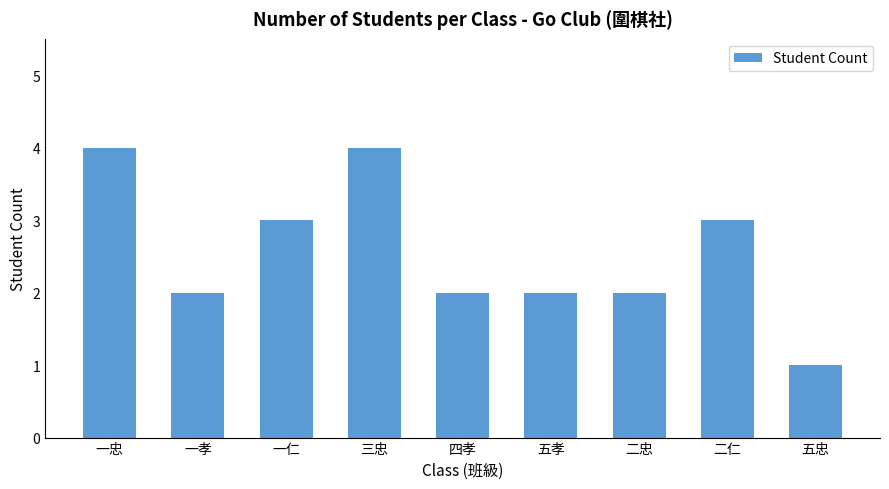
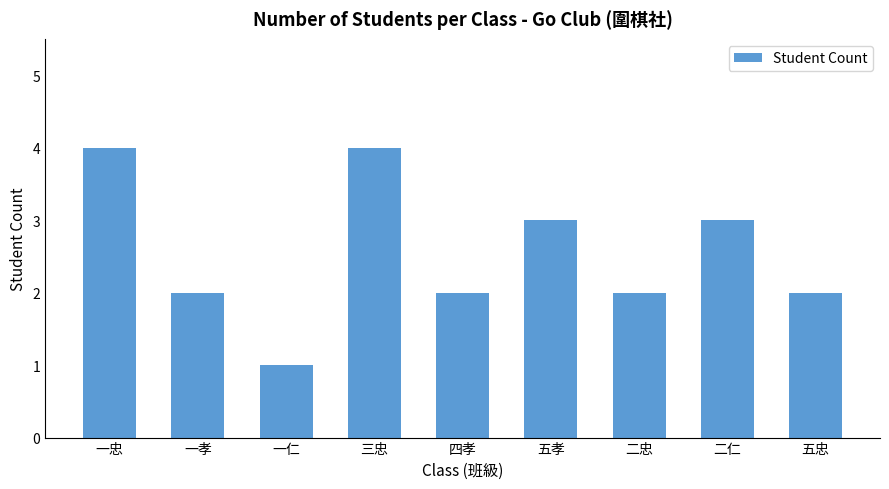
一仁: 3 -> 1
五孝: 2 -> 3
五忠: 1 -> 2
